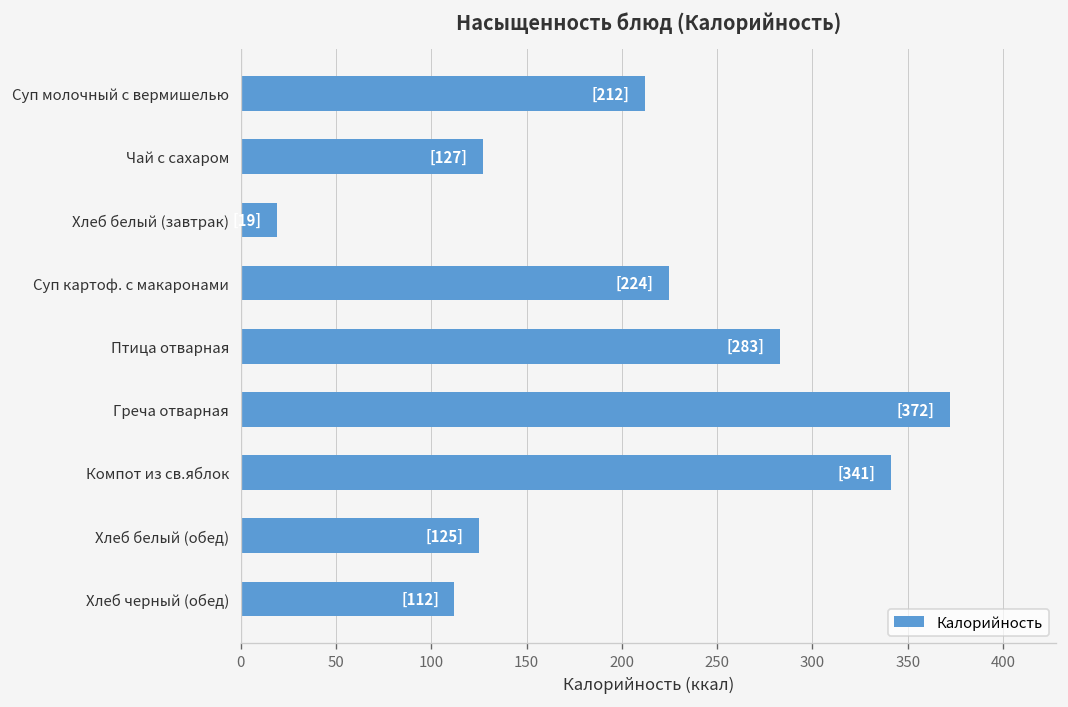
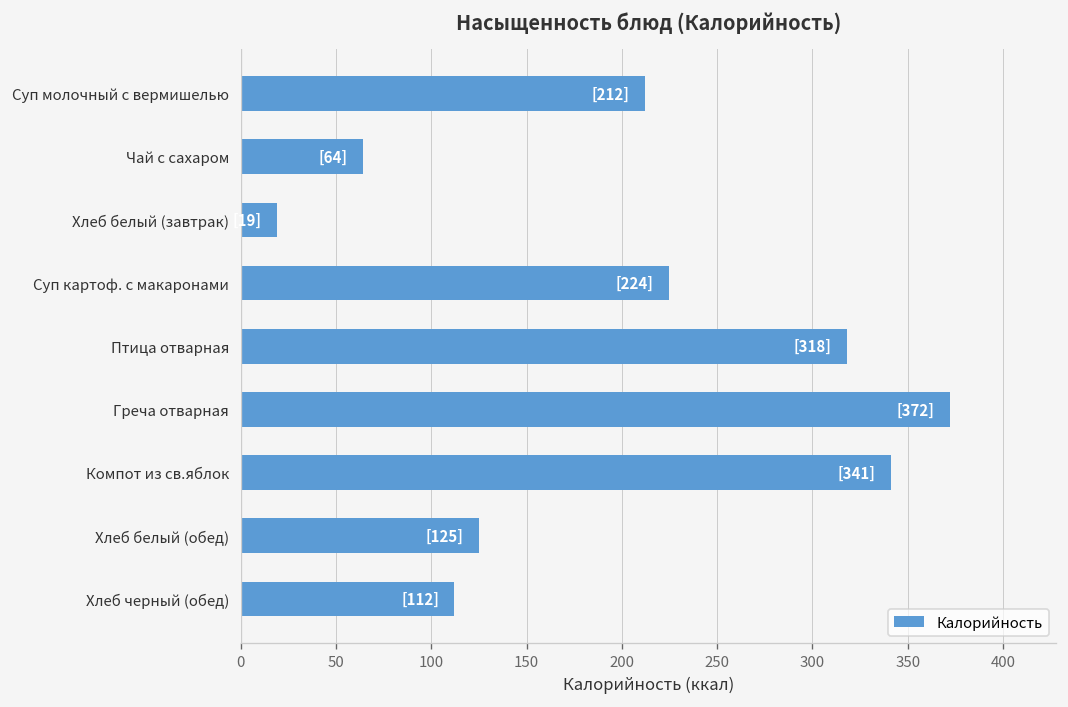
Чай с сахаром: 127] -> 64]
Птица отварная: 283] -> 318]
